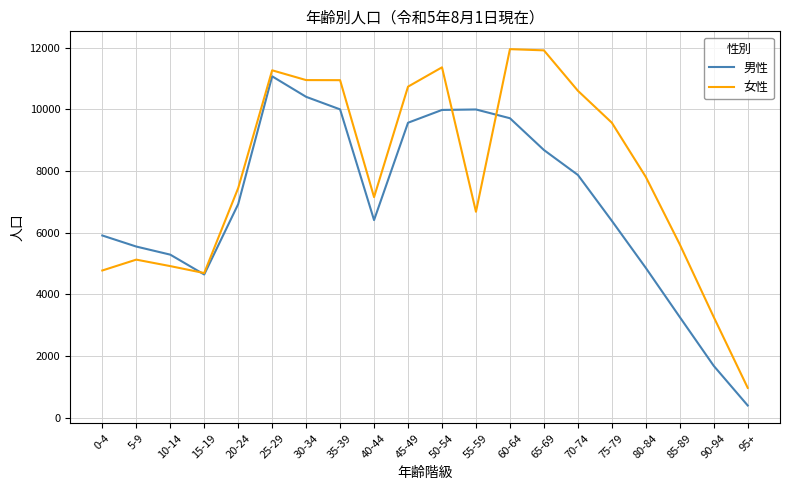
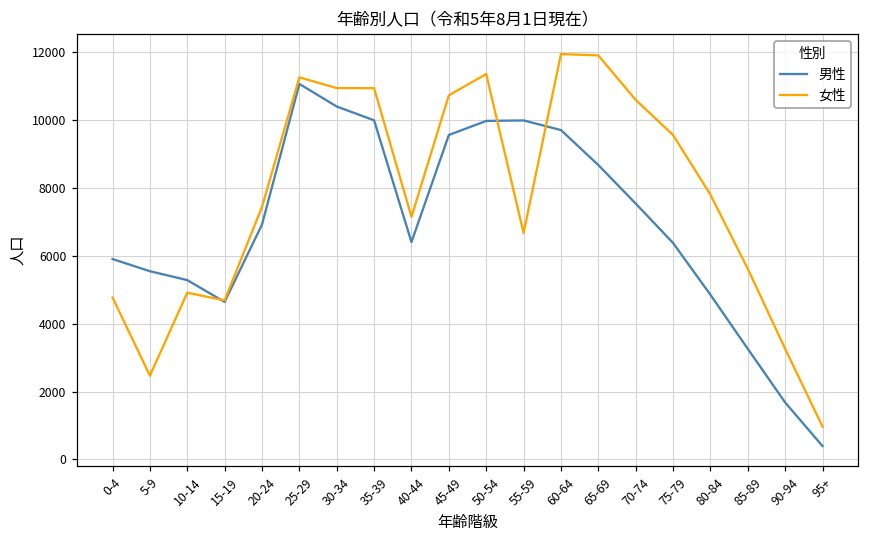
女性, 5-9: 5100 -> 2500
男性, 70-74: 7900 -> 7500
